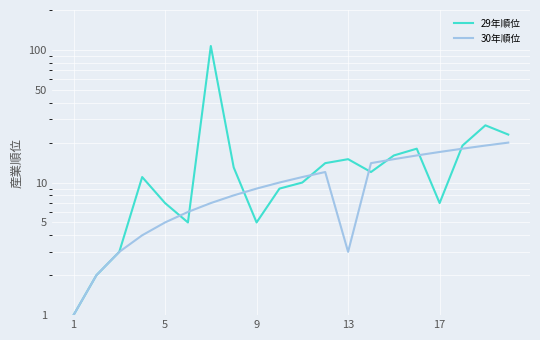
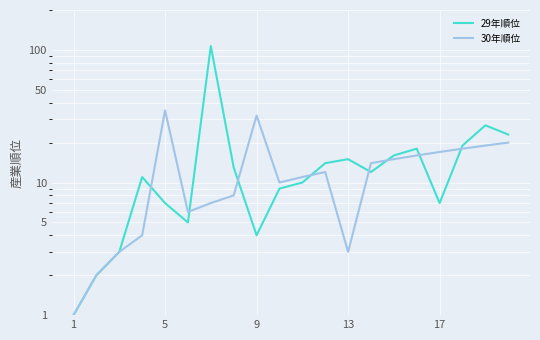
30年順位, 5: 5 -> 35
29年順位, 9: 5 -> 4
30年順位, 9: 9 -> 32
